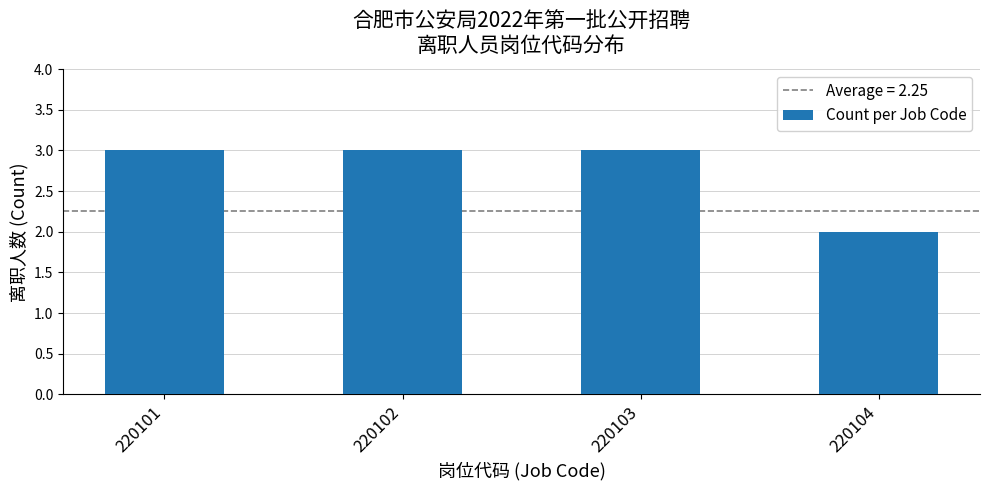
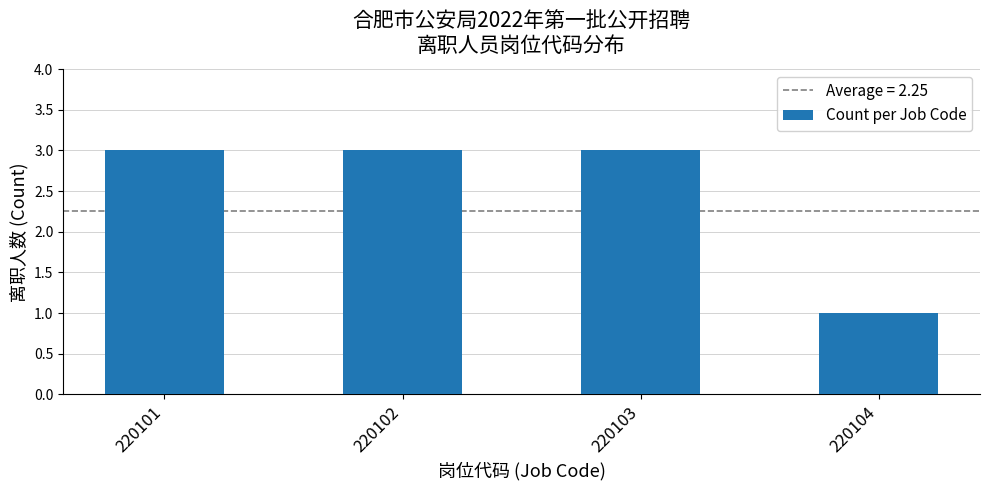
220104: 2 -> 1
